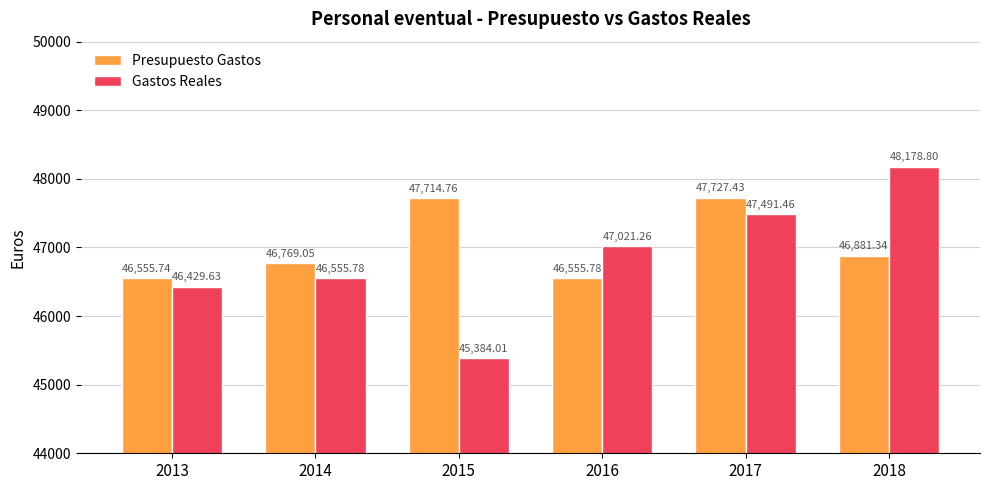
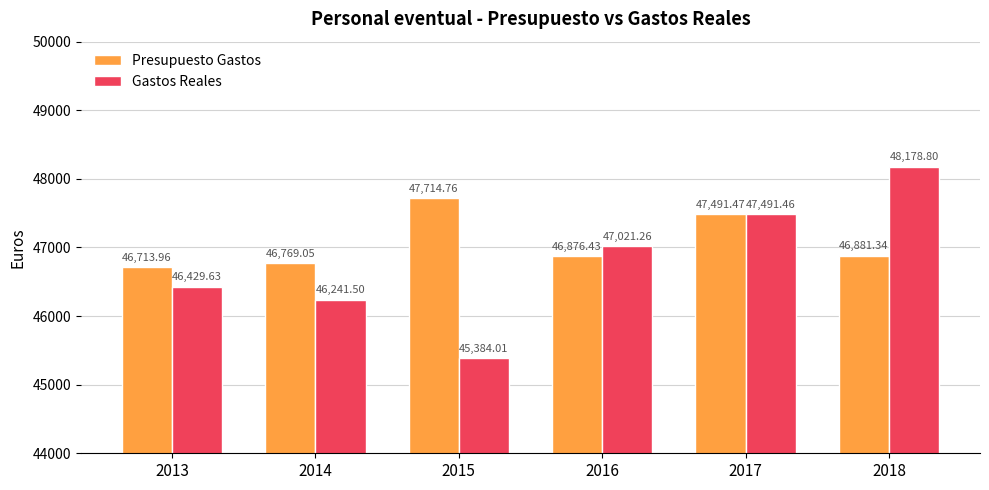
Presupuesto Gastos, 2013: 46,555.74 -> 46,713.96
Gastos Reales, 2014: 46,555.78 -> 46,241.50
Presupuesto Gastos, 2016: 46,555.78 -> 46,876.43
Presupuesto Gastos, 2017: 47,727.43 -> 47,491.47
